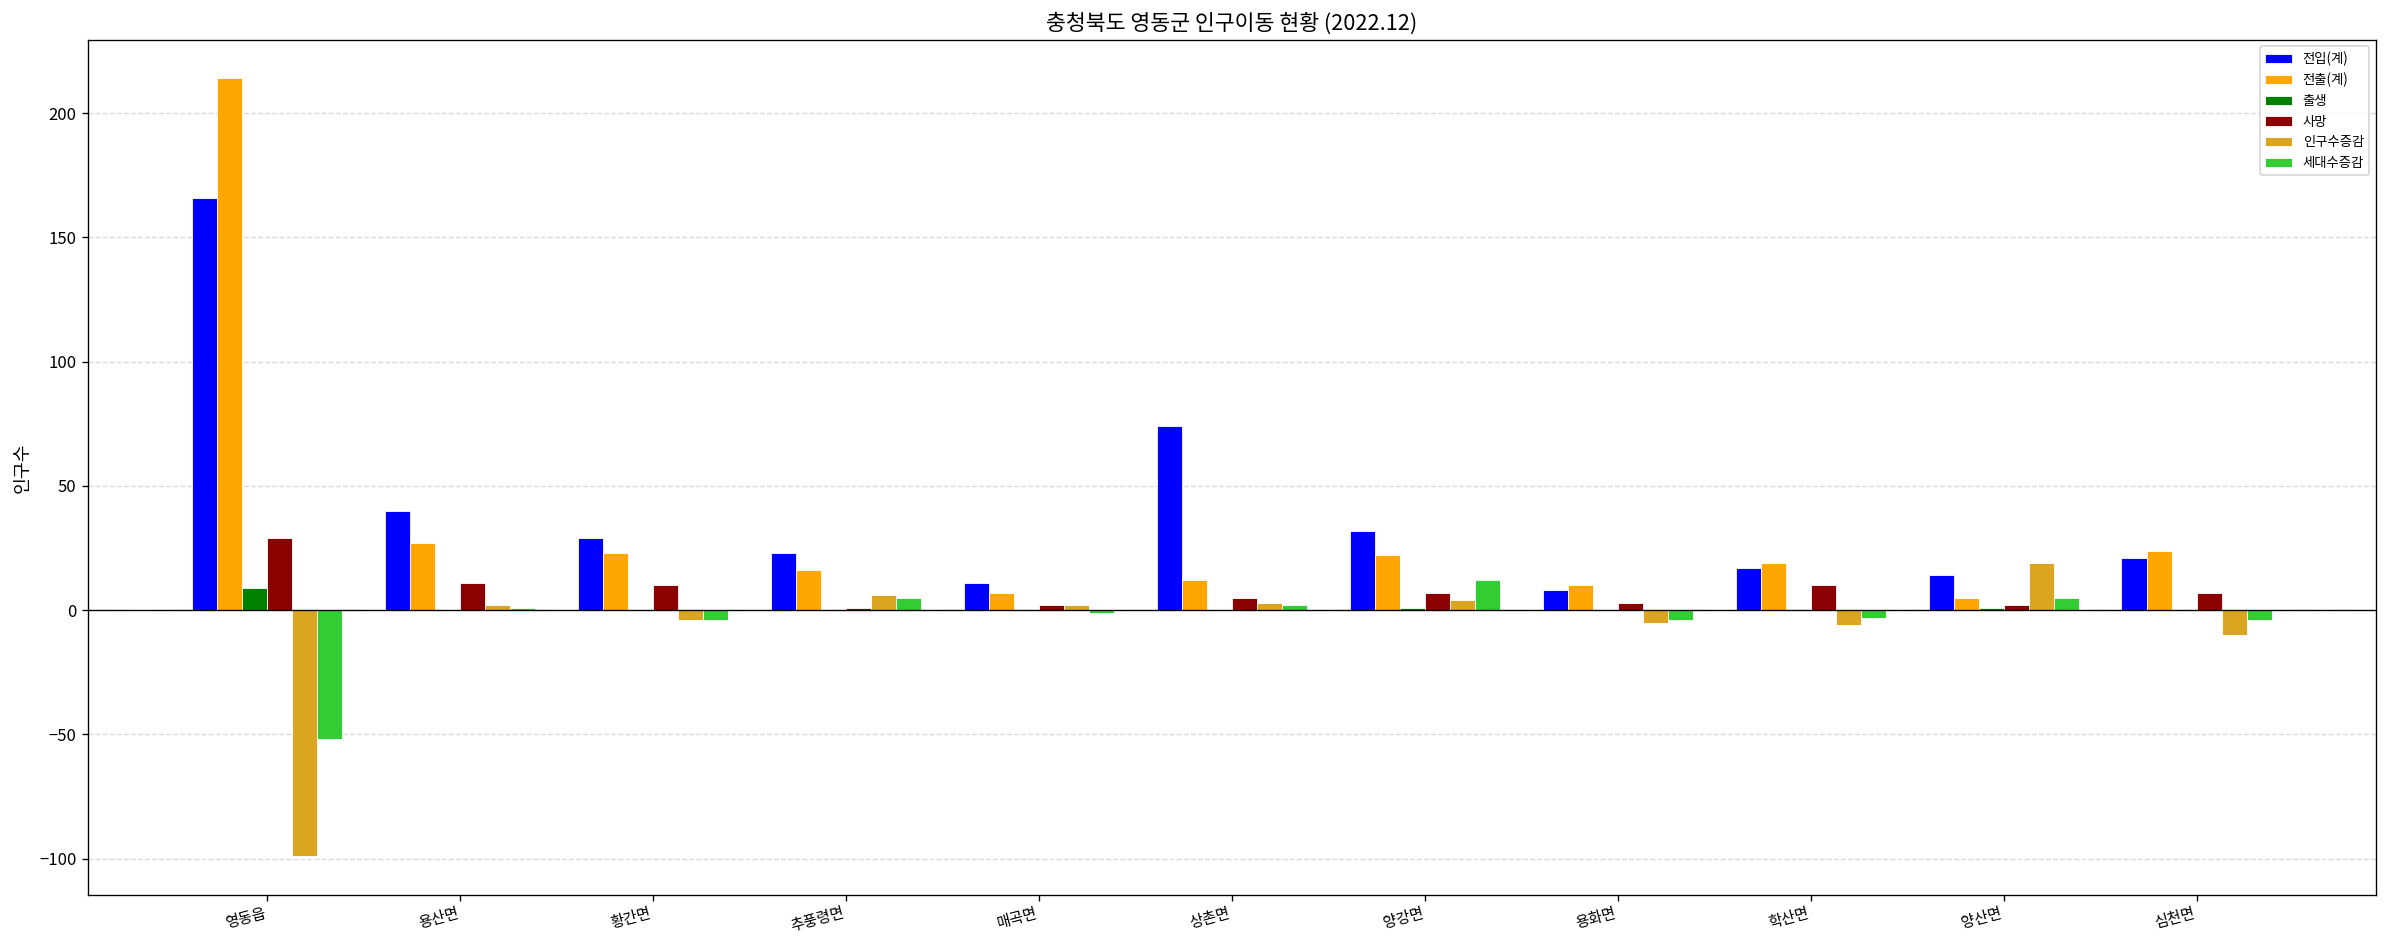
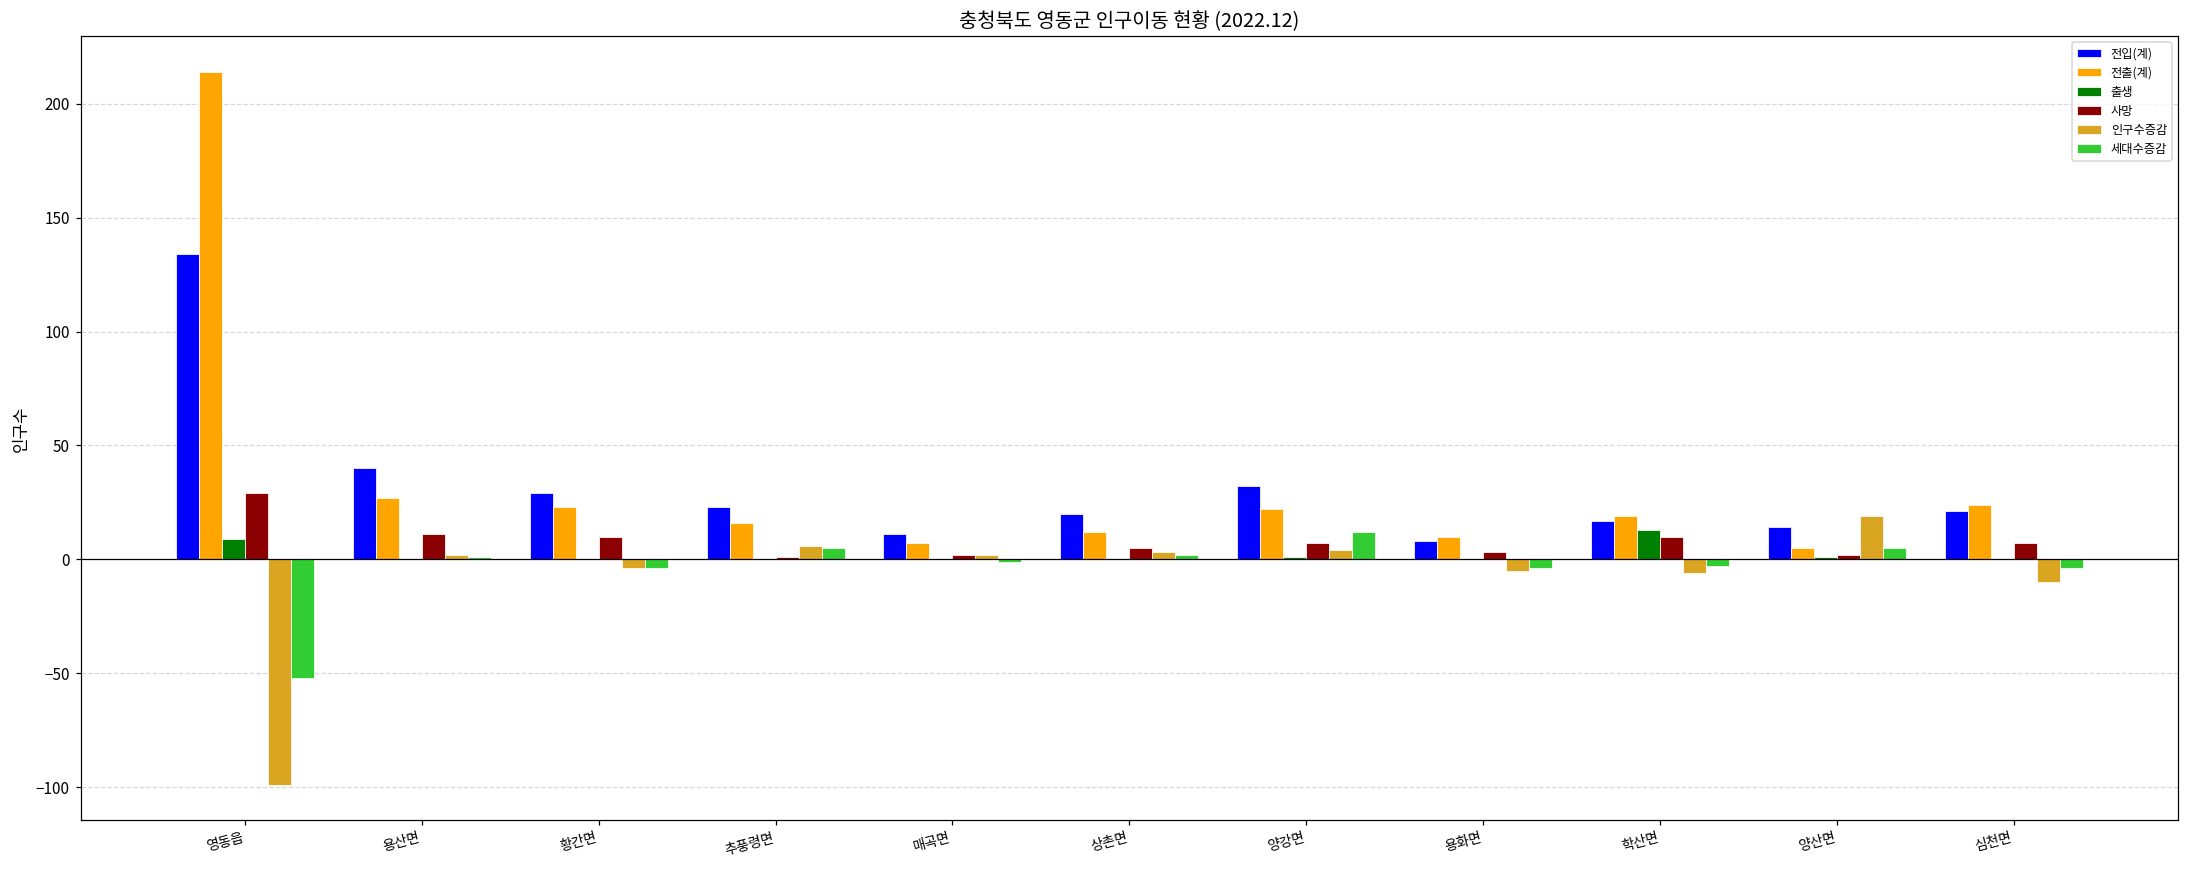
전입(계), 영동읍: 166 -> 134
전입(계), 상촌면: 74 -> 20
출생, 학산면: 0 -> 13
